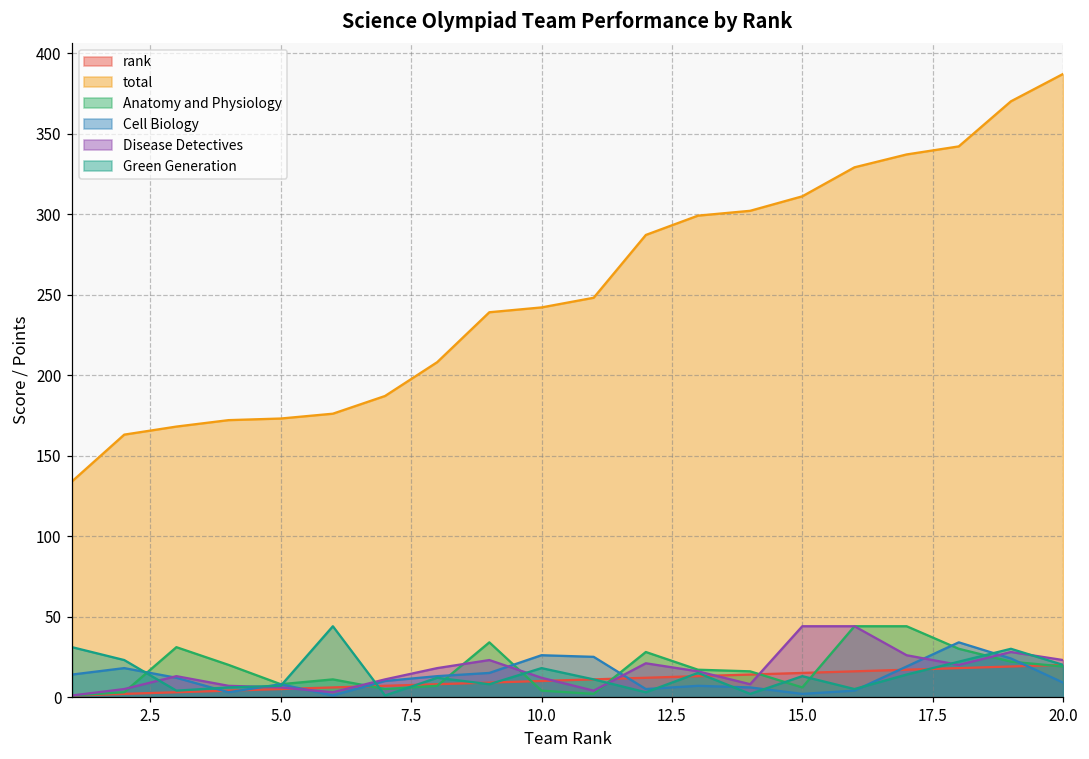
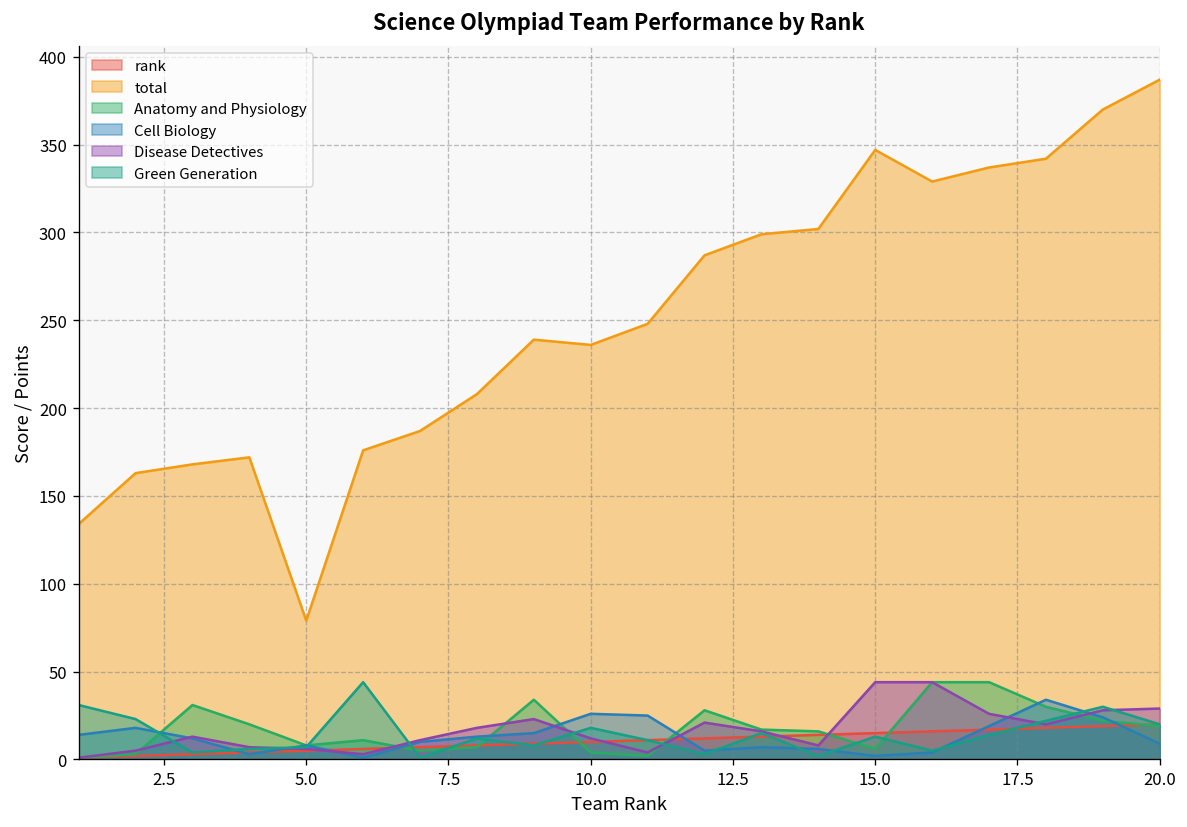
total, 5.0: 173 -> 79
total, 10.0: 242 -> 236
total, 15.0: 311 -> 347
Disease Detectives, 20.0: 23 -> 29
